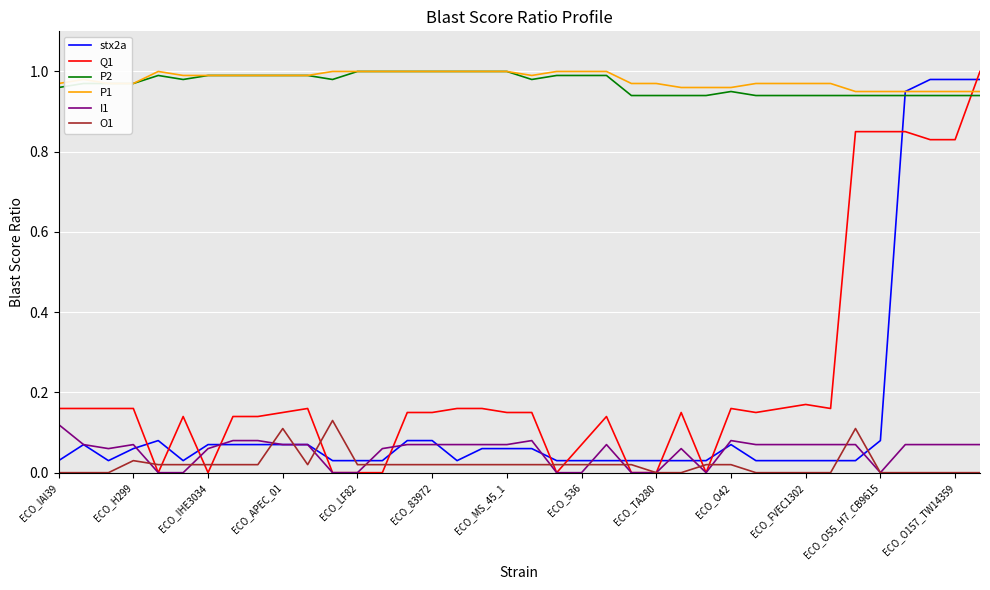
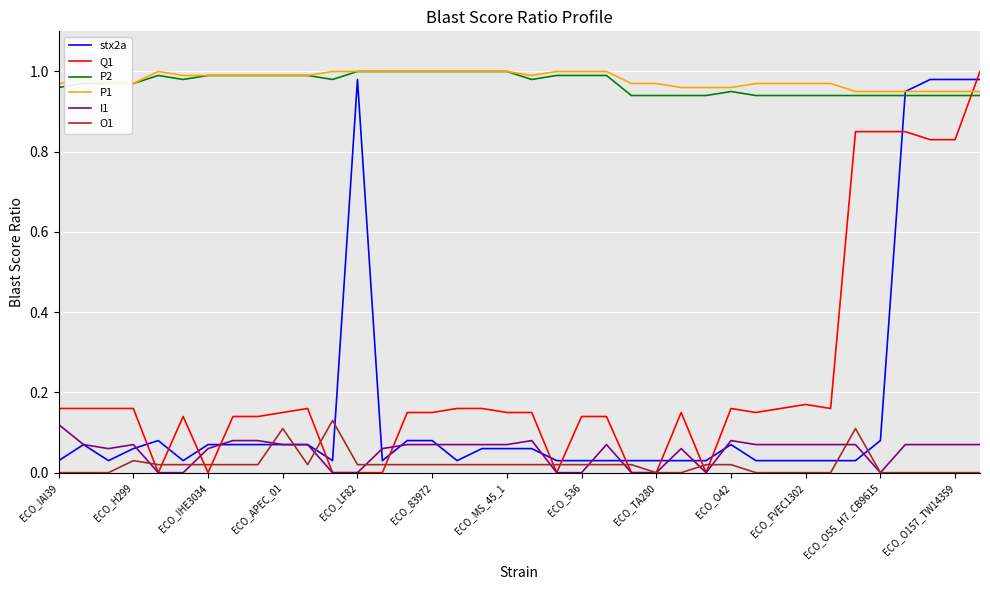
stx2a, ECO_LF82: 0.03 -> 0.98
Q1, ECO_536: 0.07 -> 0.14
